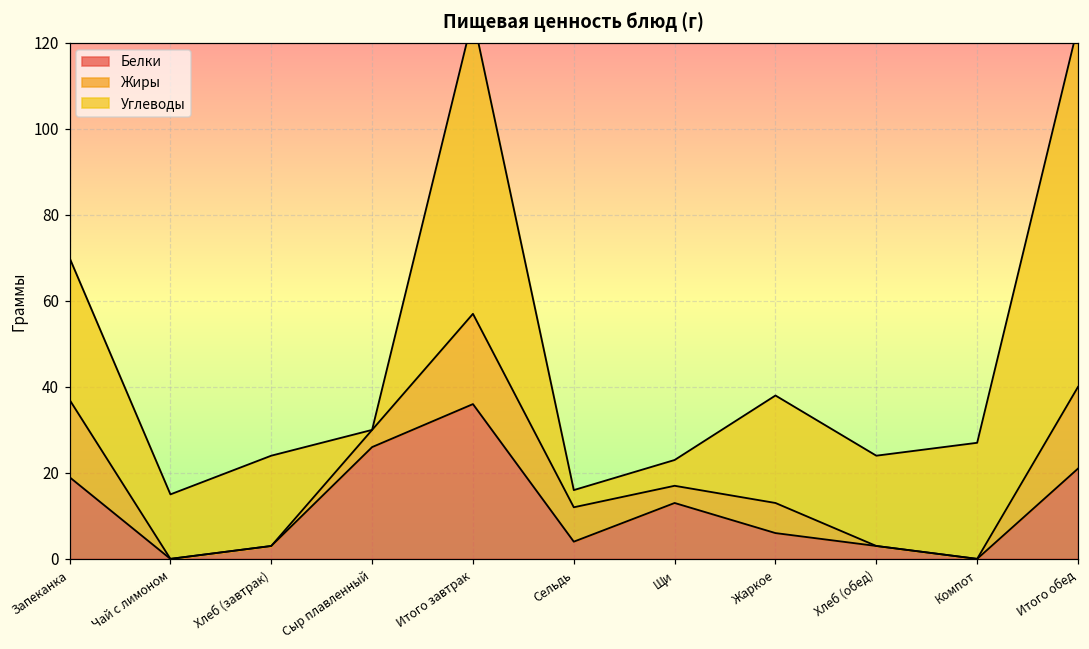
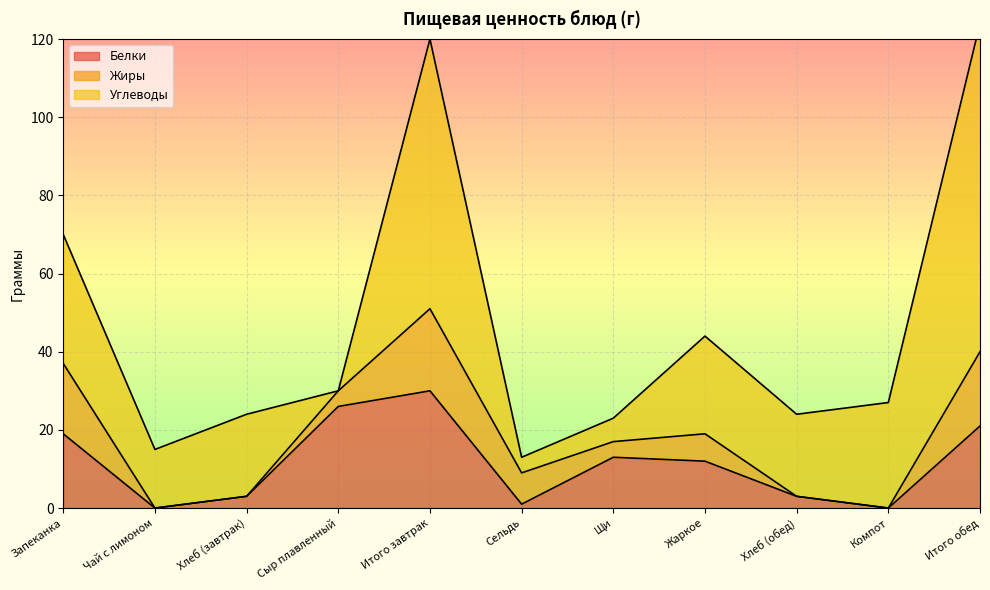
Белки, Итого завтрак: 36 -> 30
Белки, Сельдь: 4 -> 1
Белки, Жаркое: 6 -> 12
